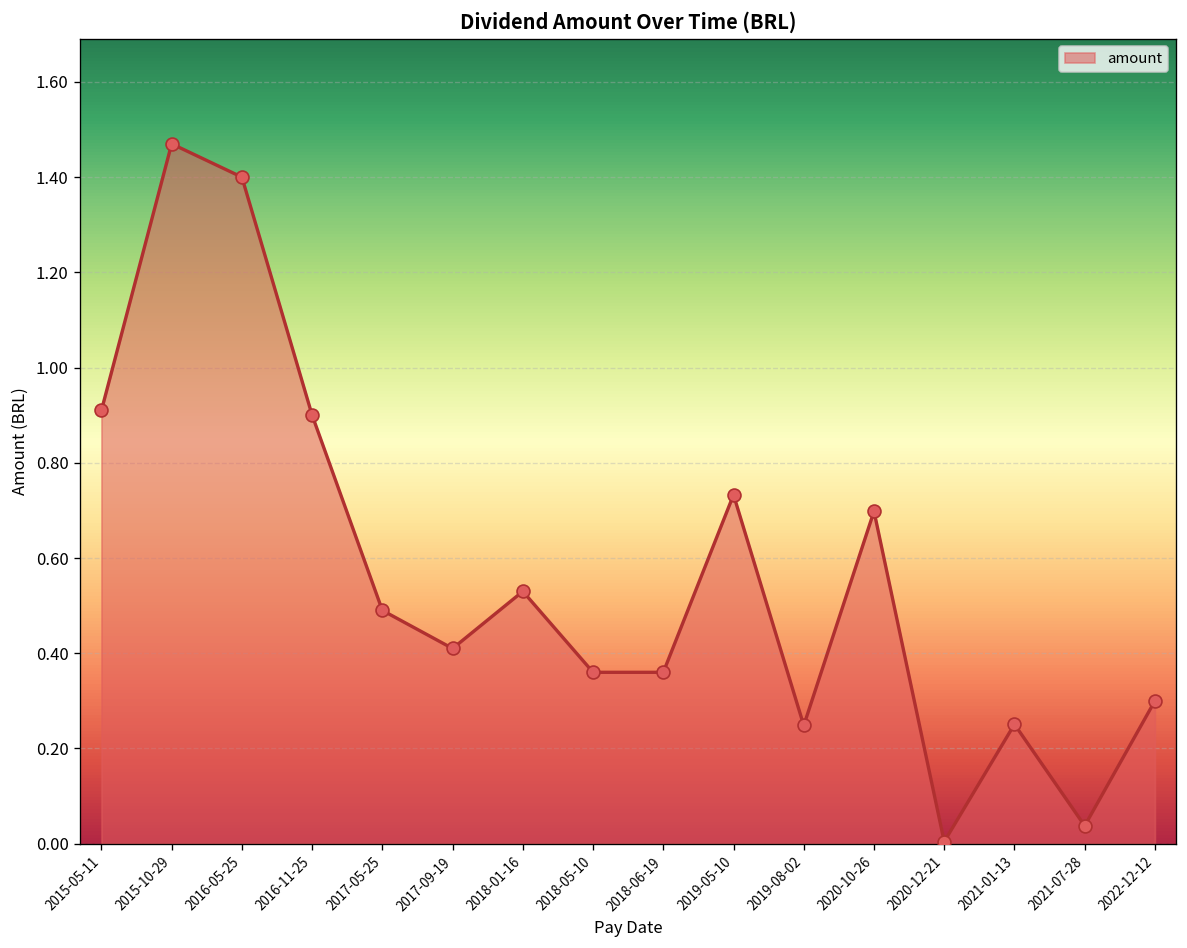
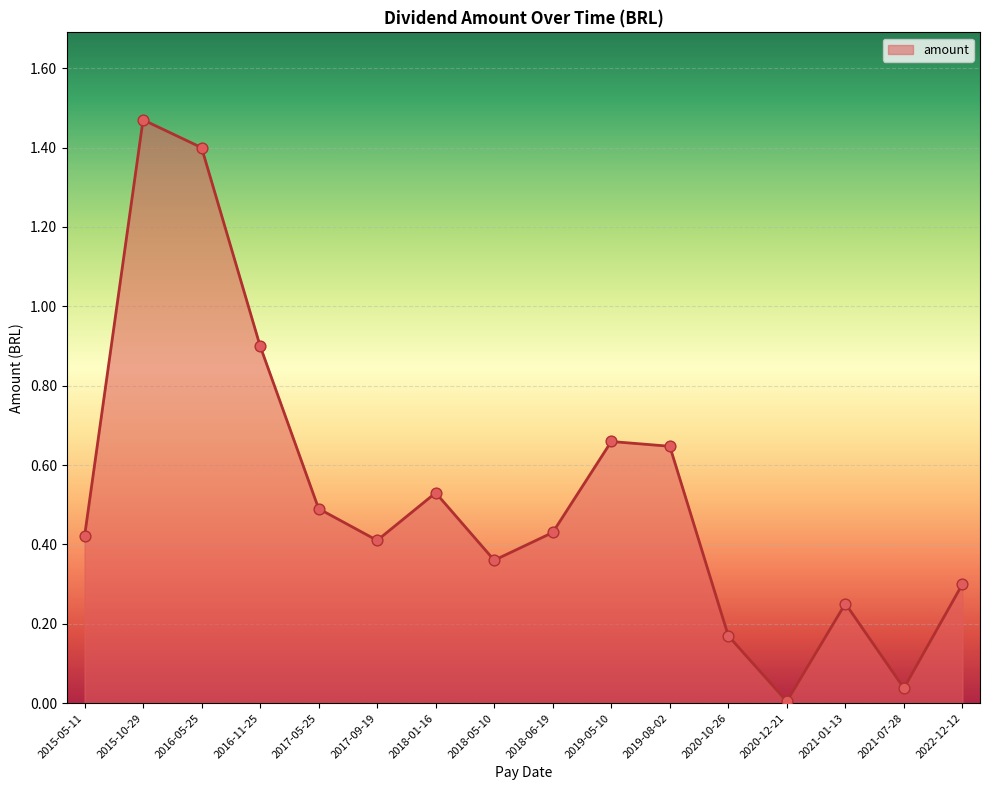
2015-05-11: 0.91 -> 0.42
2018-06-19: 0.36 -> 0.43
2019-05-10: 0.73 -> 0.66
2019-08-02: 0.25 -> 0.65
2020-10-26: 0.70 -> 0.17
